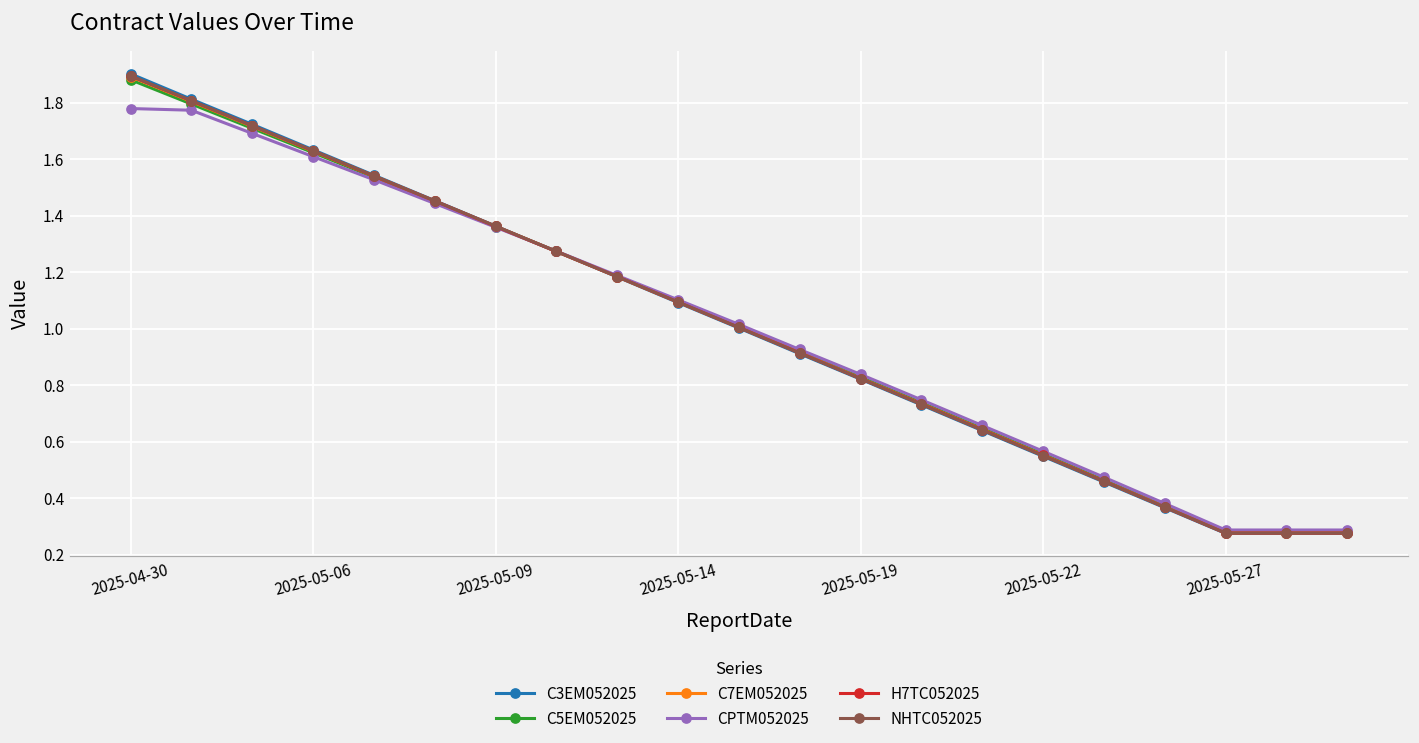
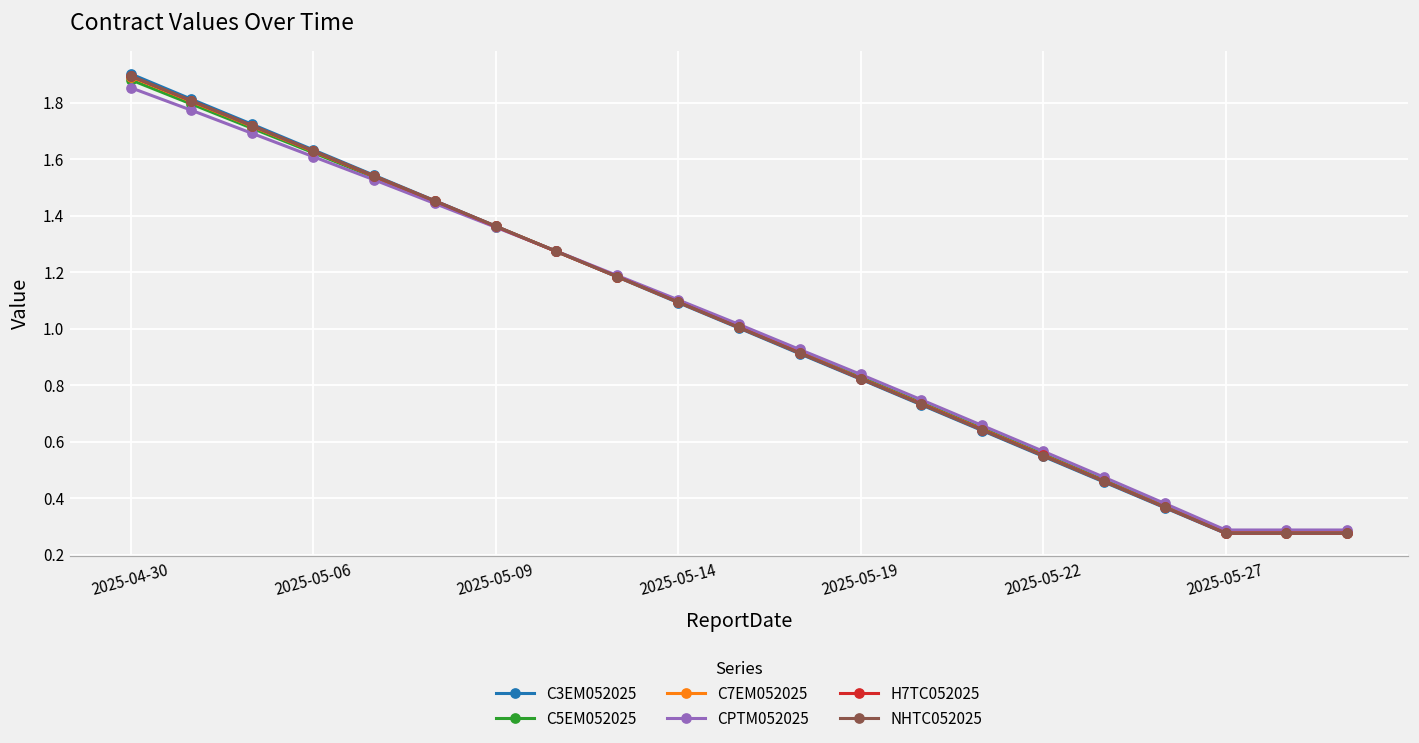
CPTM052025, 2025-04-30: 1.78 -> 1.85
